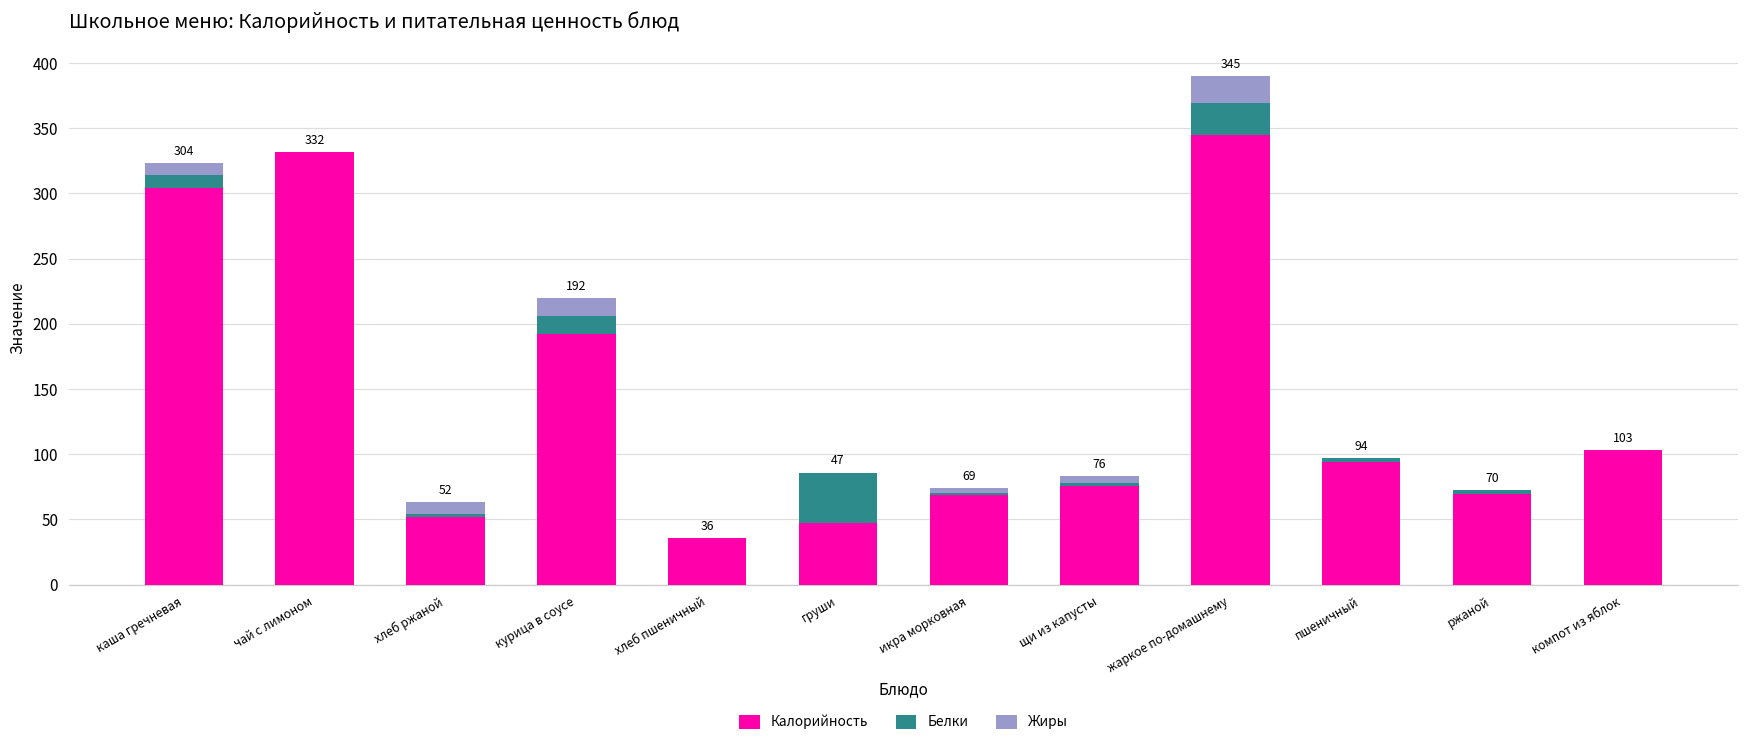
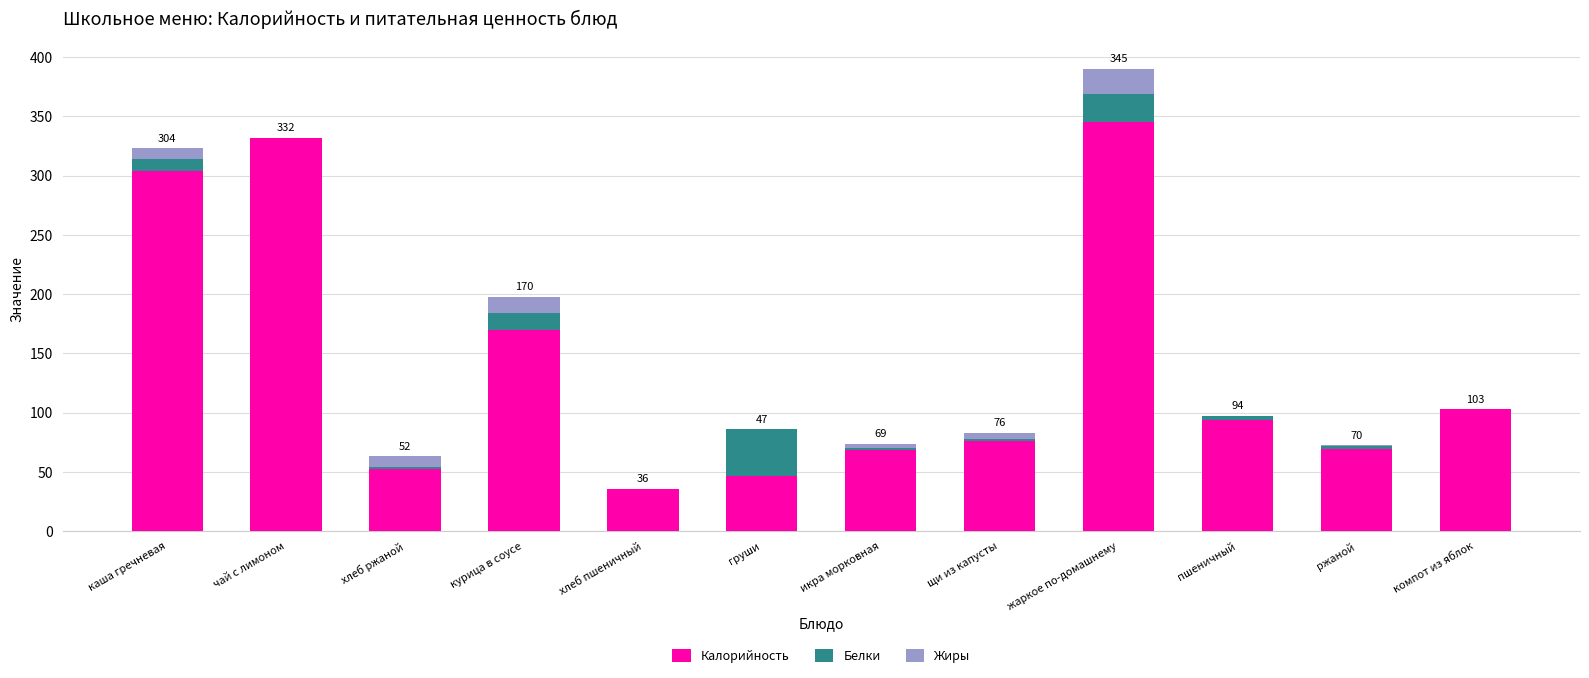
Калорийность, курица в соусе: 192 -> 170
